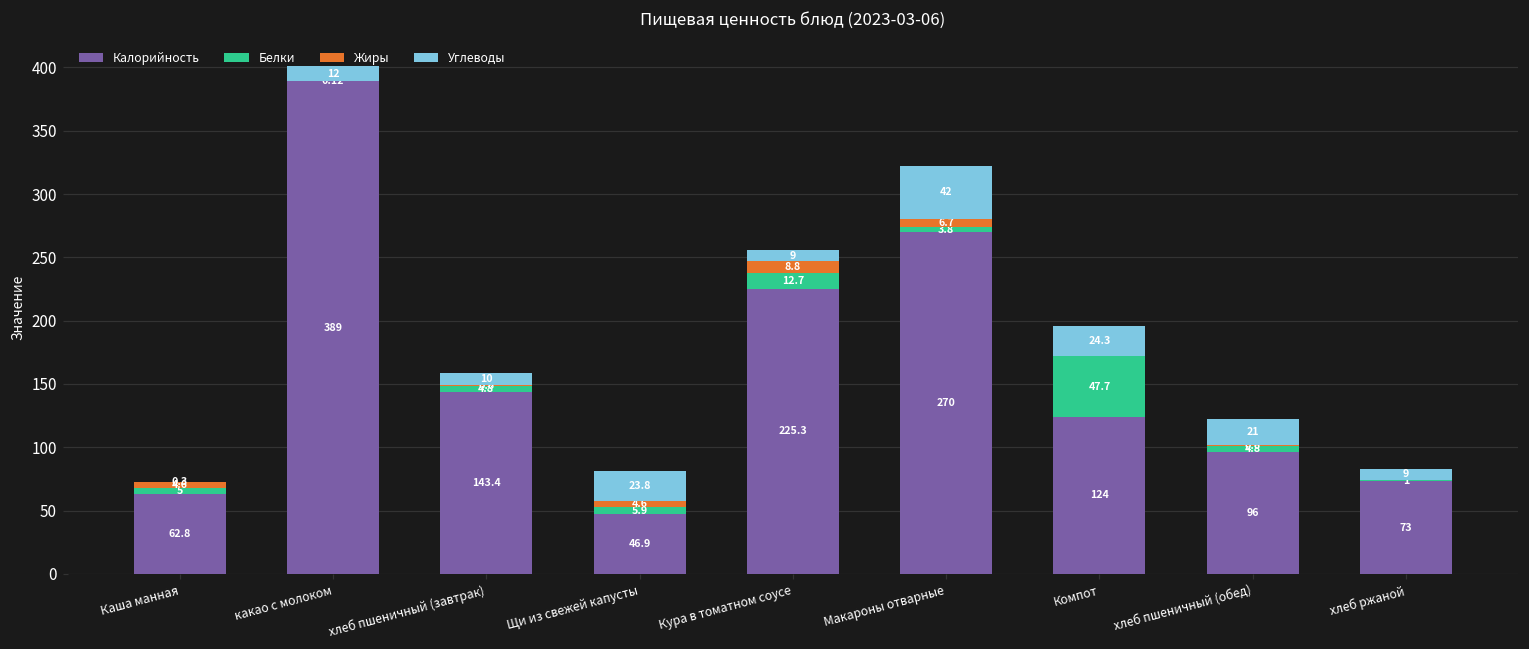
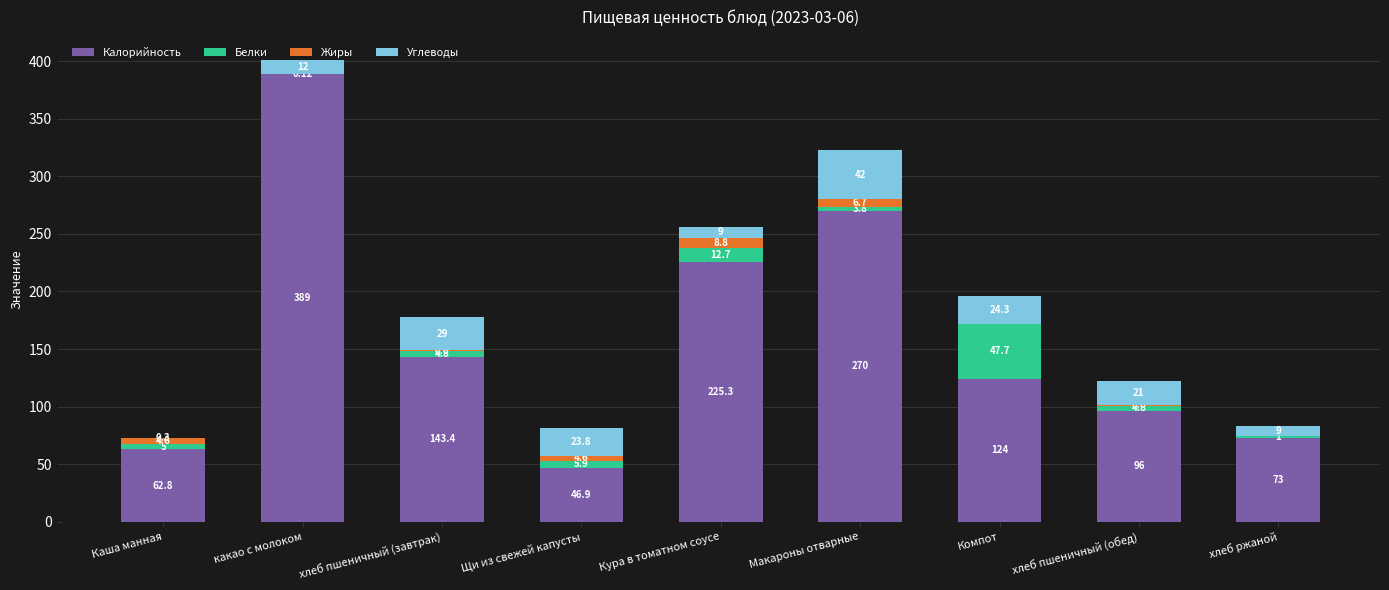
Углеводы, хлеб пшеничный (завтрак): 10 -> 29
